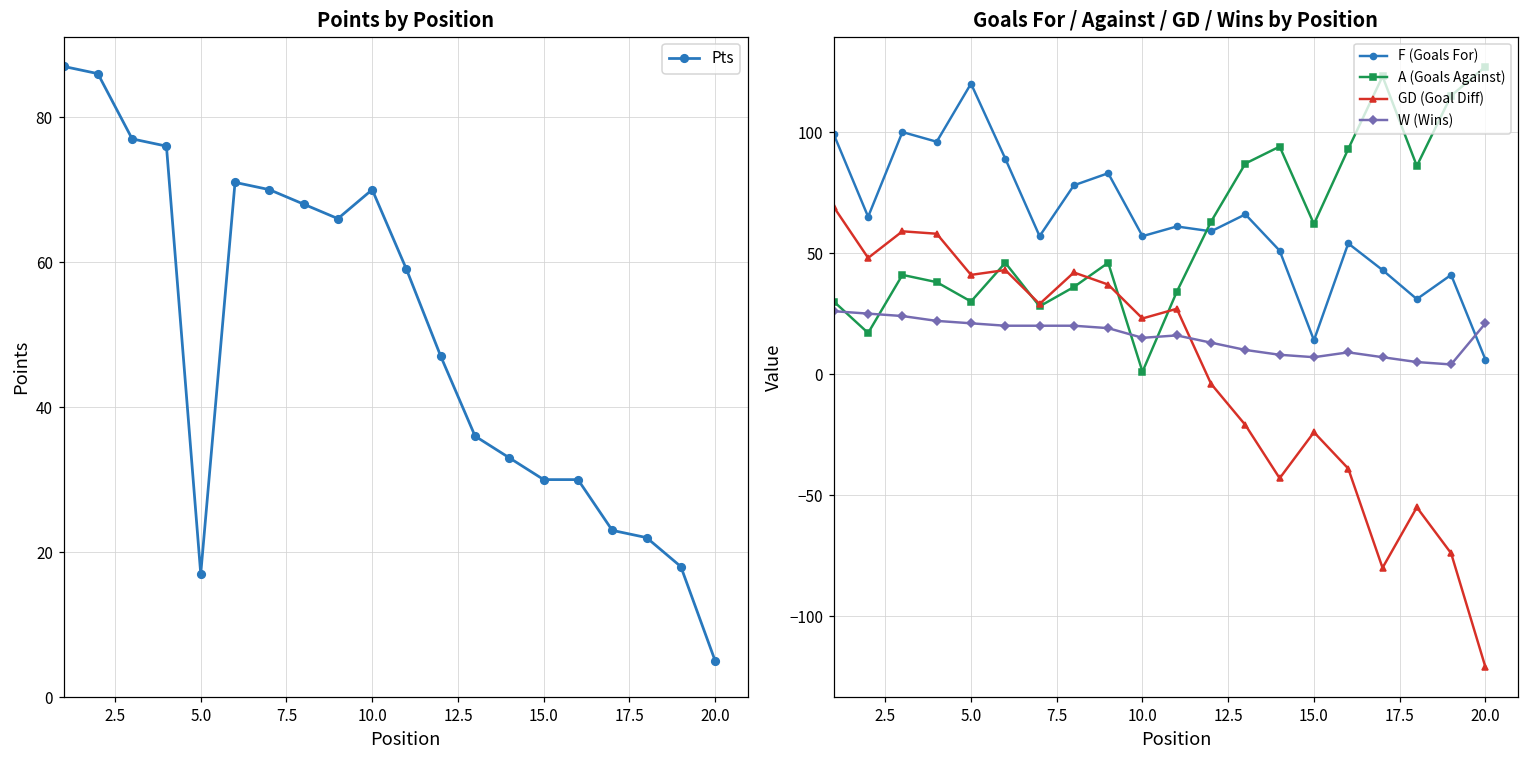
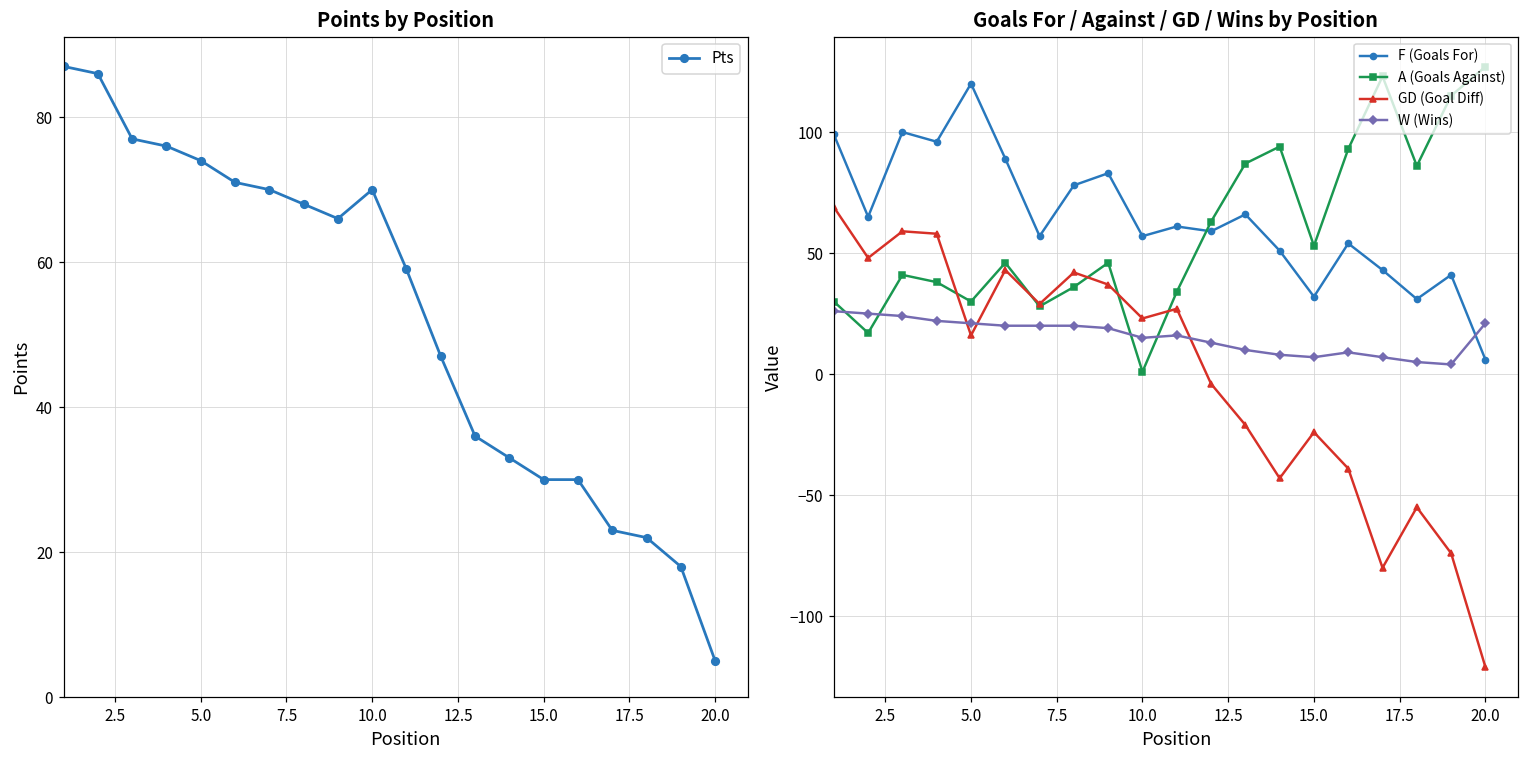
Points by Position, 5.0: 17 -> 74
Goals For / Against / GD / Wins by Position, GD (Goal Diff), 5.0: 41 -> 16
Goals For / Against / GD / Wins by Position, F (Goals For), 15.0: 14 -> 32
Goals For / Against / GD / Wins by Position, A (Goals Against), 15.0: 62 -> 53
